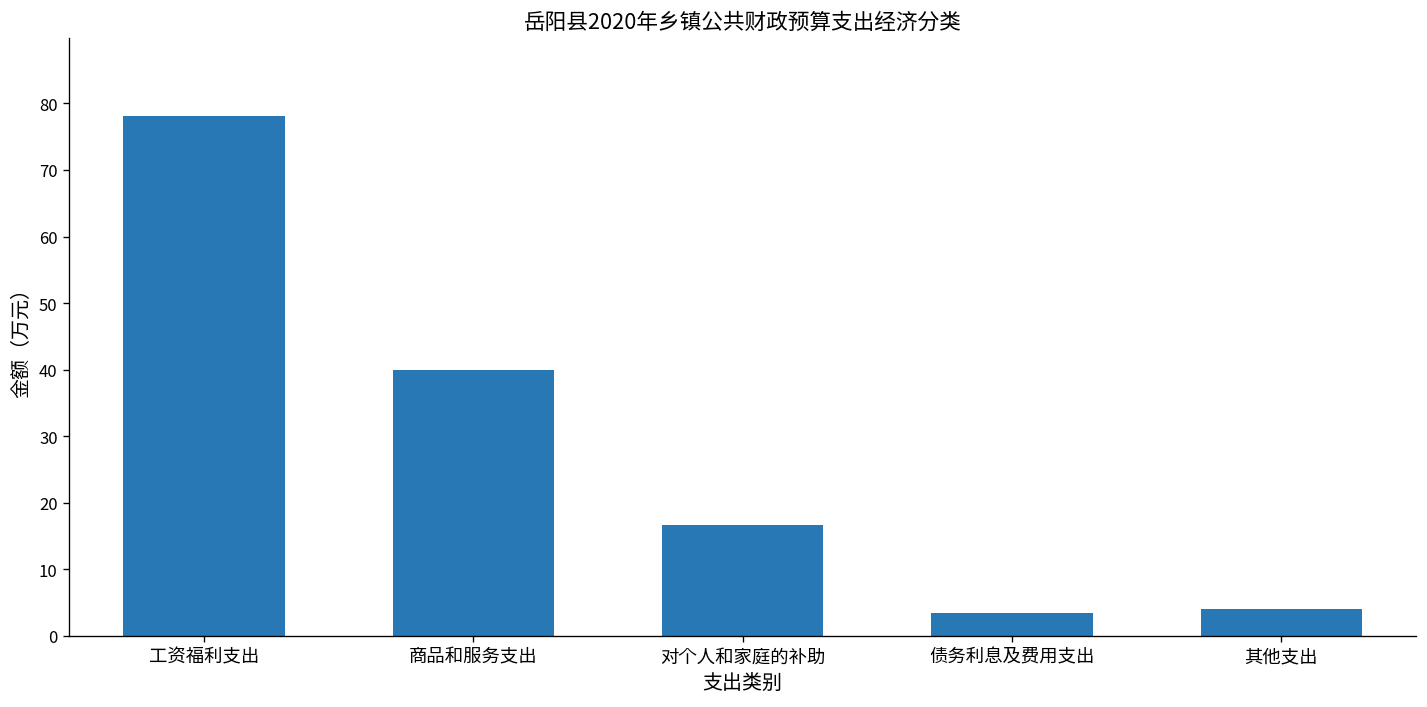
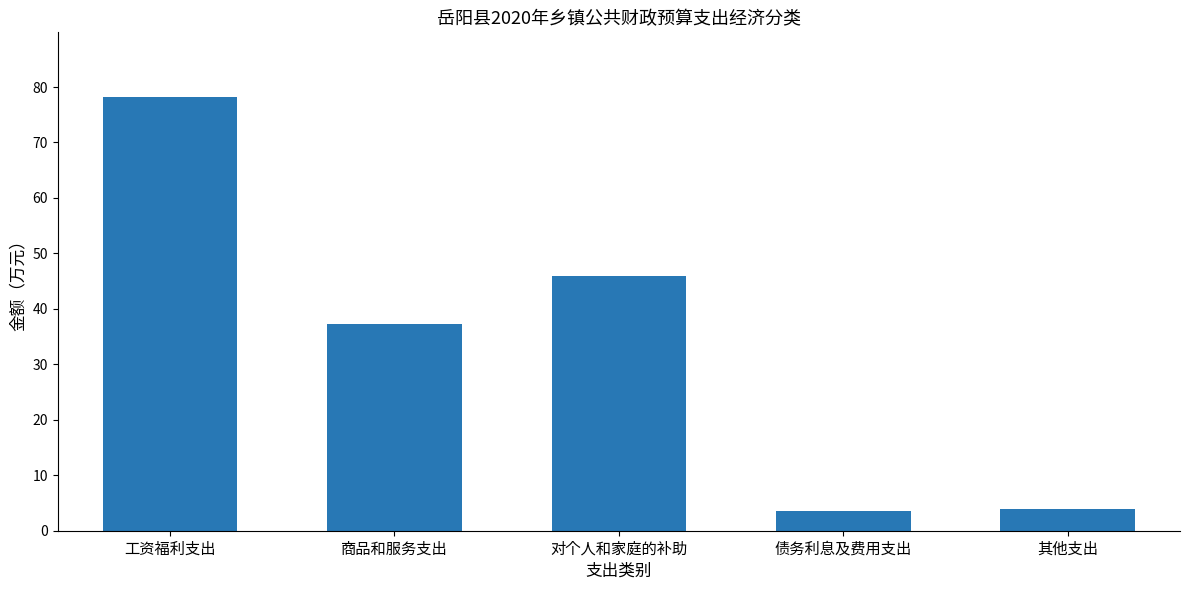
商品和服务支出: 40 -> 37
对个人和家庭的补助: 17 -> 46
